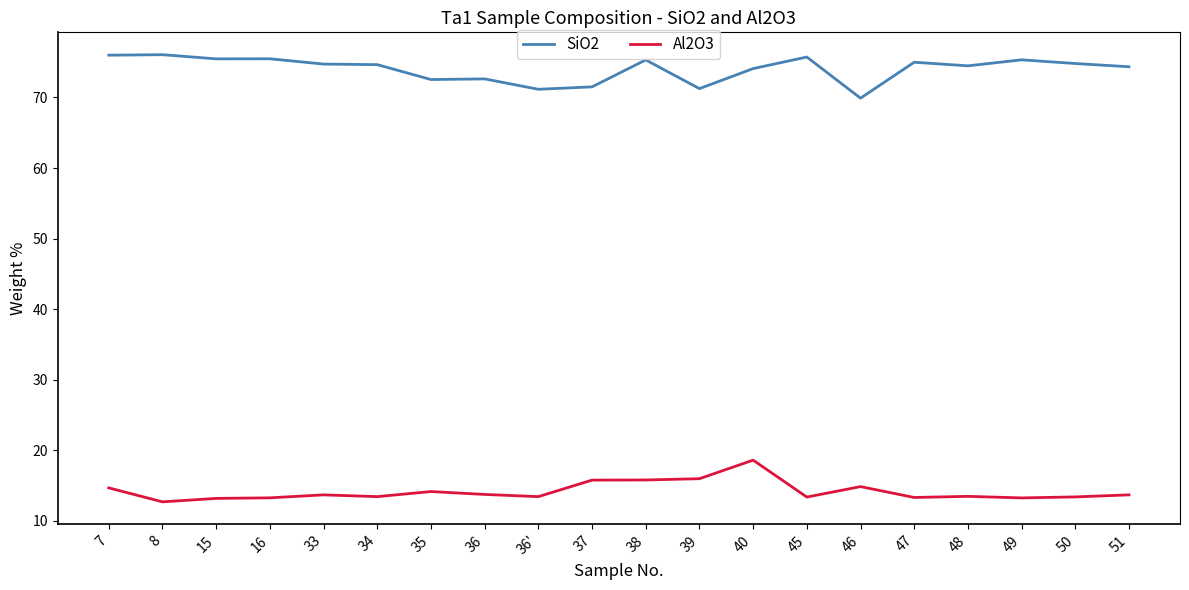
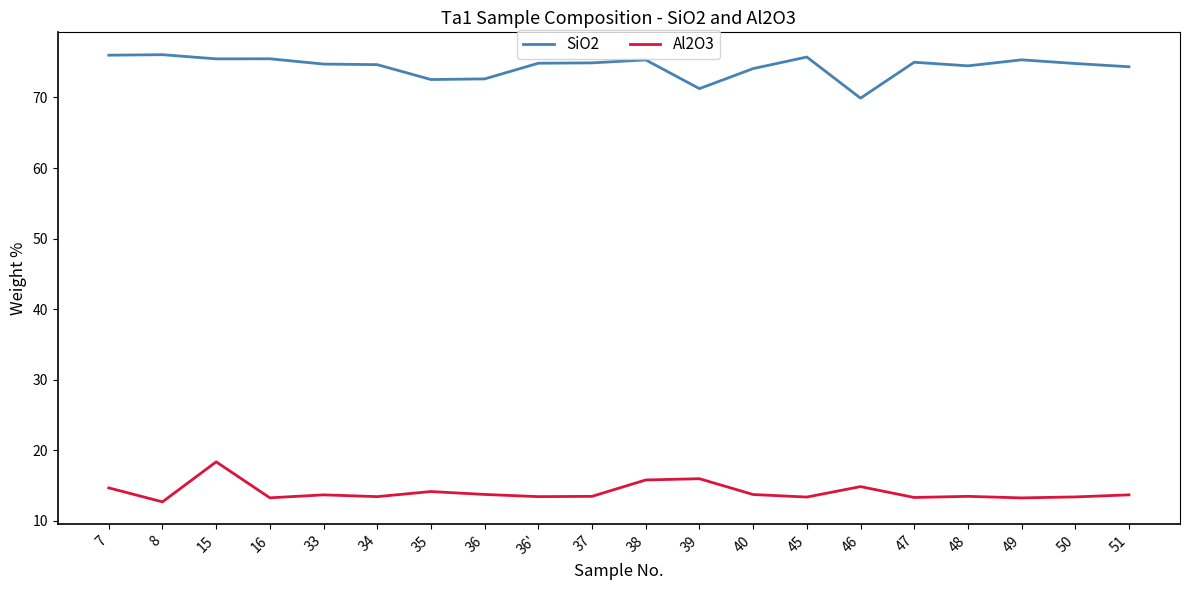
Al2O3, 15: 13 -> 18
SiO2, 36': 71 -> 75
SiO2, 37: 72 -> 75
Al2O3, 37: 16 -> 13
Al2O3, 40: 19 -> 14
